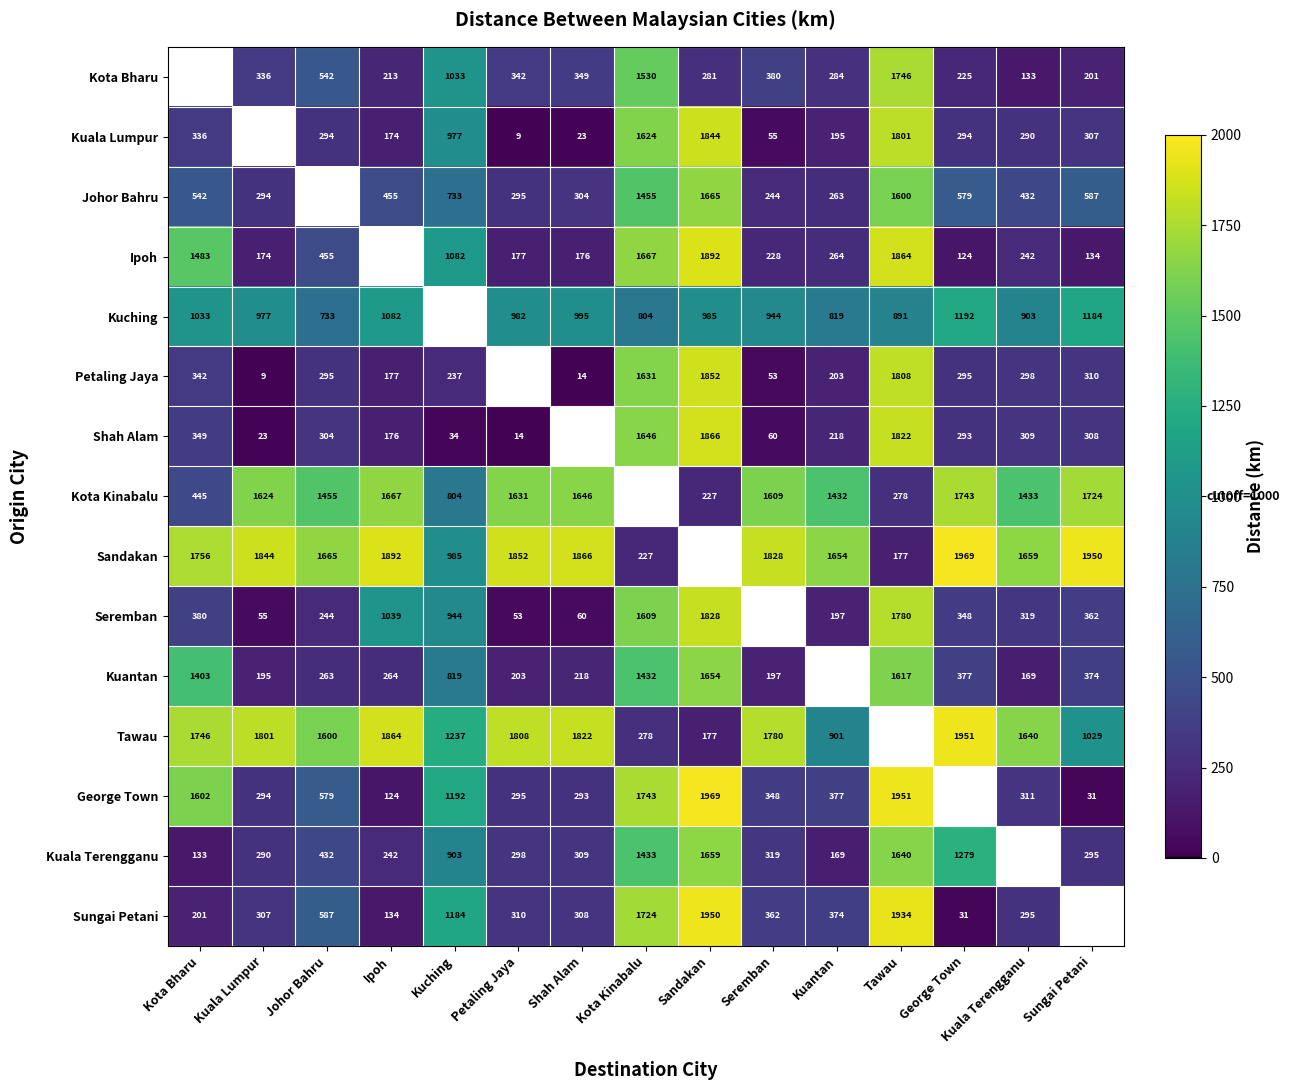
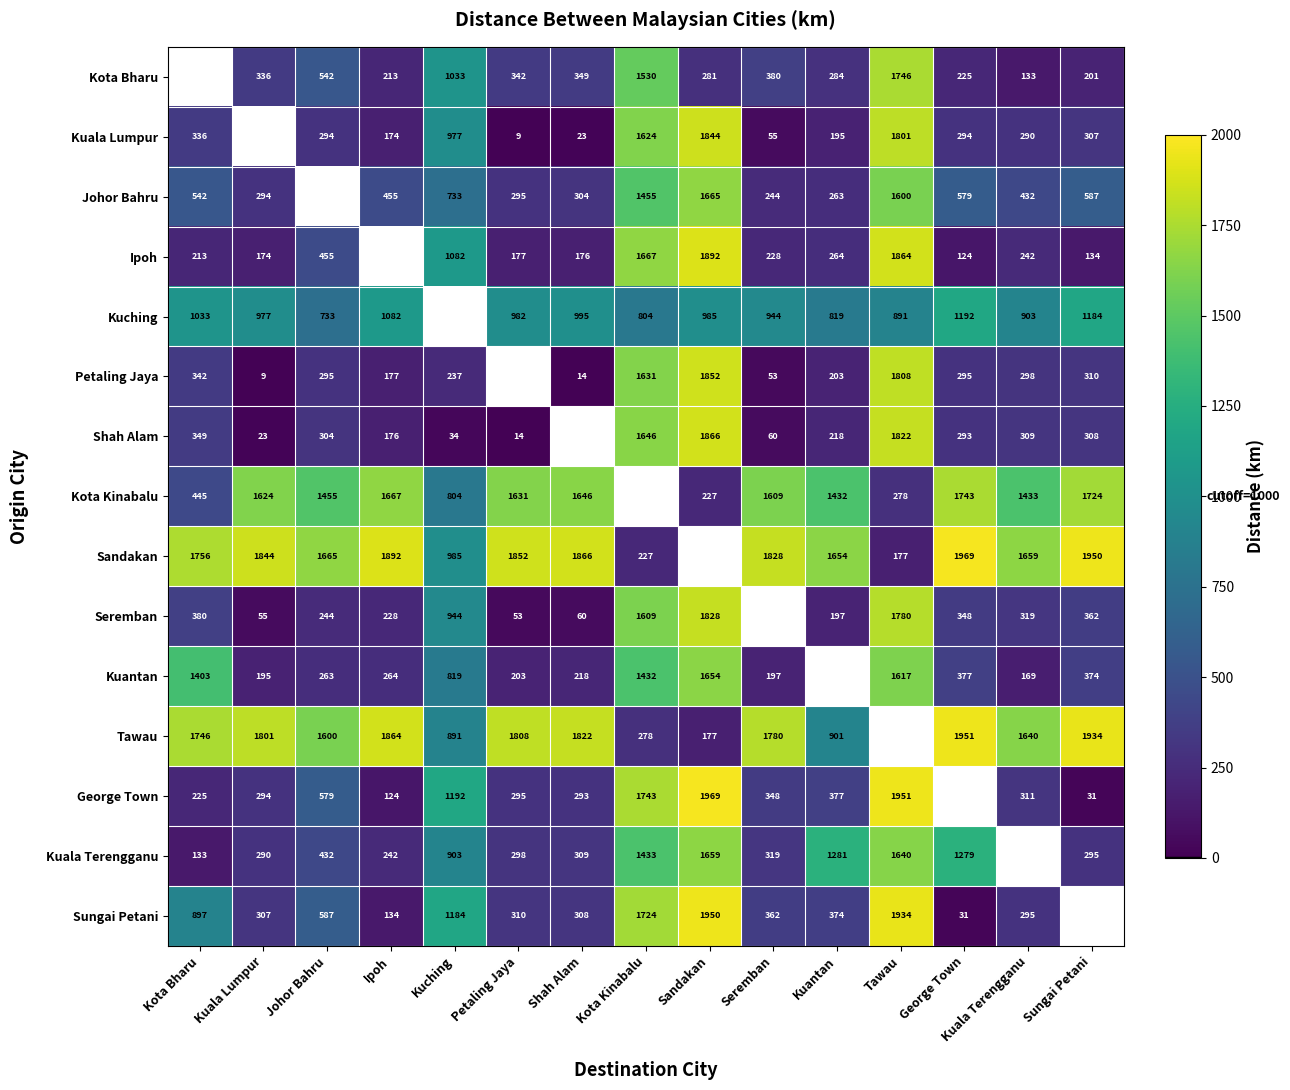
Ipoh, Kota Bharu: 1483 -> 213
Seremban, Ipoh: 1039 -> 228
Tawau, Kuching: 1237 -> 891
Tawau, Sungai Petani: 1029 -> 1934
George Town, Kota Bharu: 1602 -> 225
Kuala Terengganu, Kuantan: 169 -> 1281
Sungai Petani, Kota Bharu: 201 -> 897
